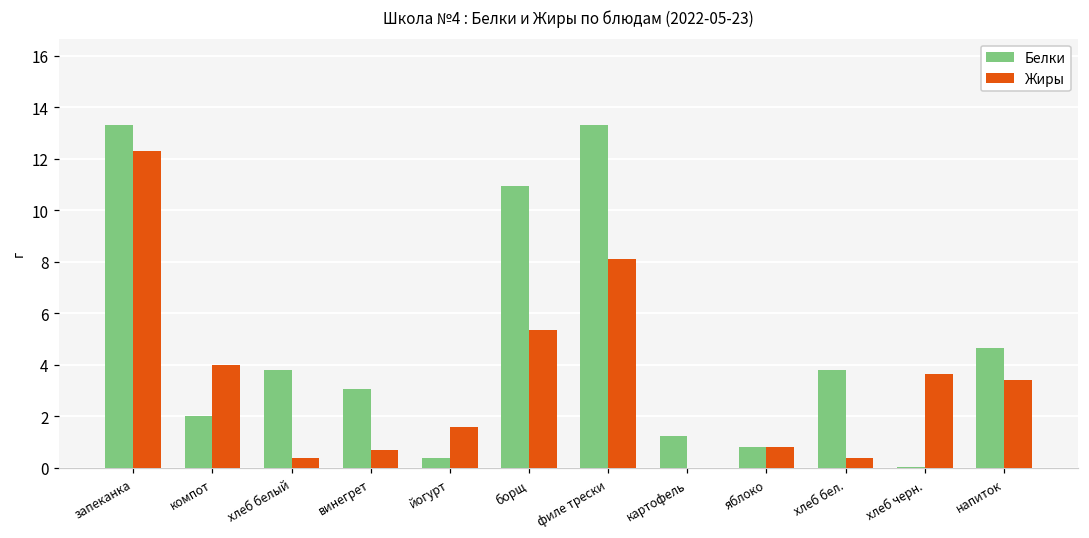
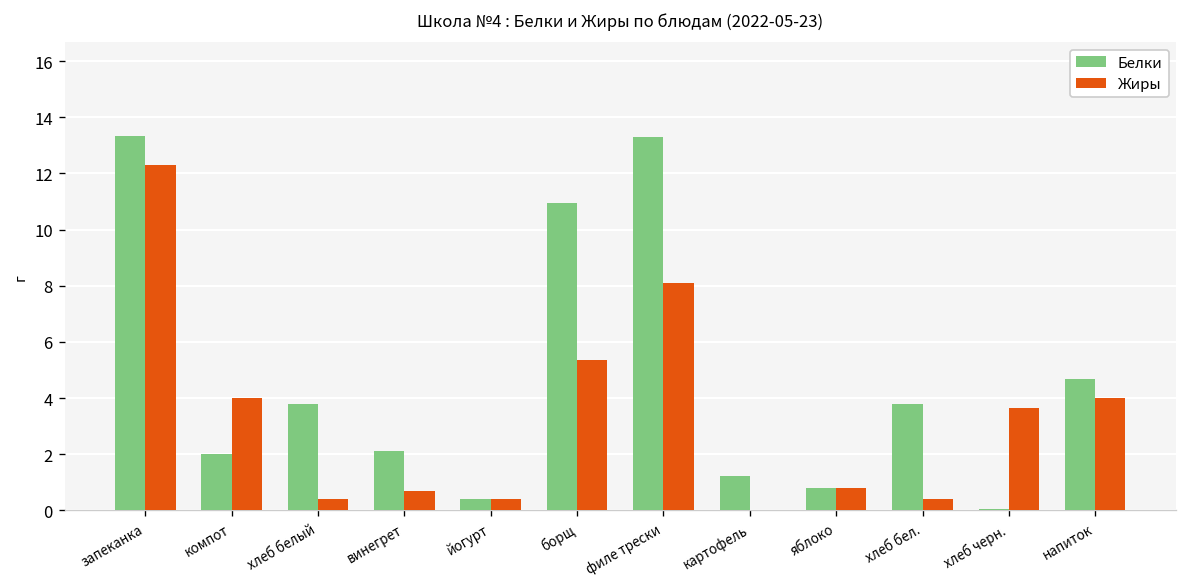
Белки, винегрет: 3.1 -> 2.1
Жиры, йогурт: 1.6 -> 0.4
Жиры, напиток: 3.4 -> 4.0
